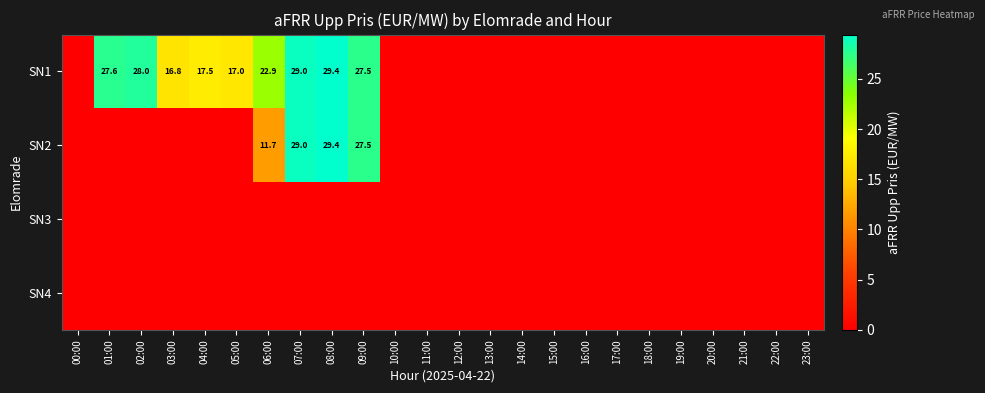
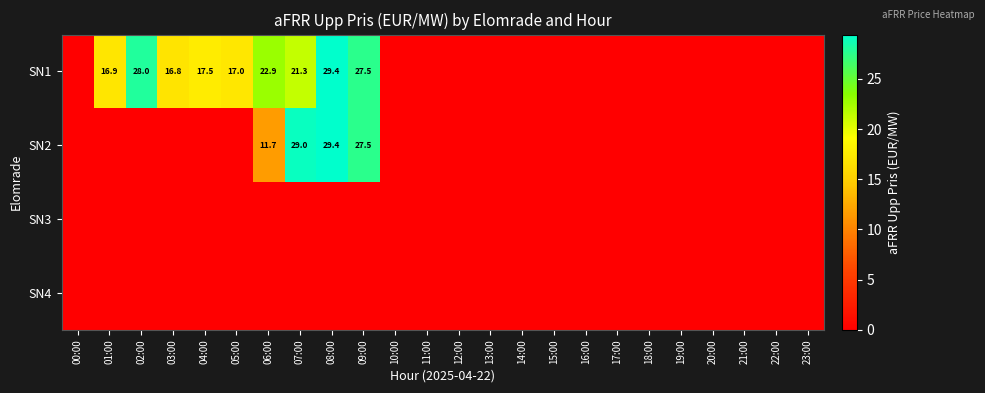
SN1, 01:00: 27.6 -> 16.9
SN1, 07:00: 29.0 -> 21.3
